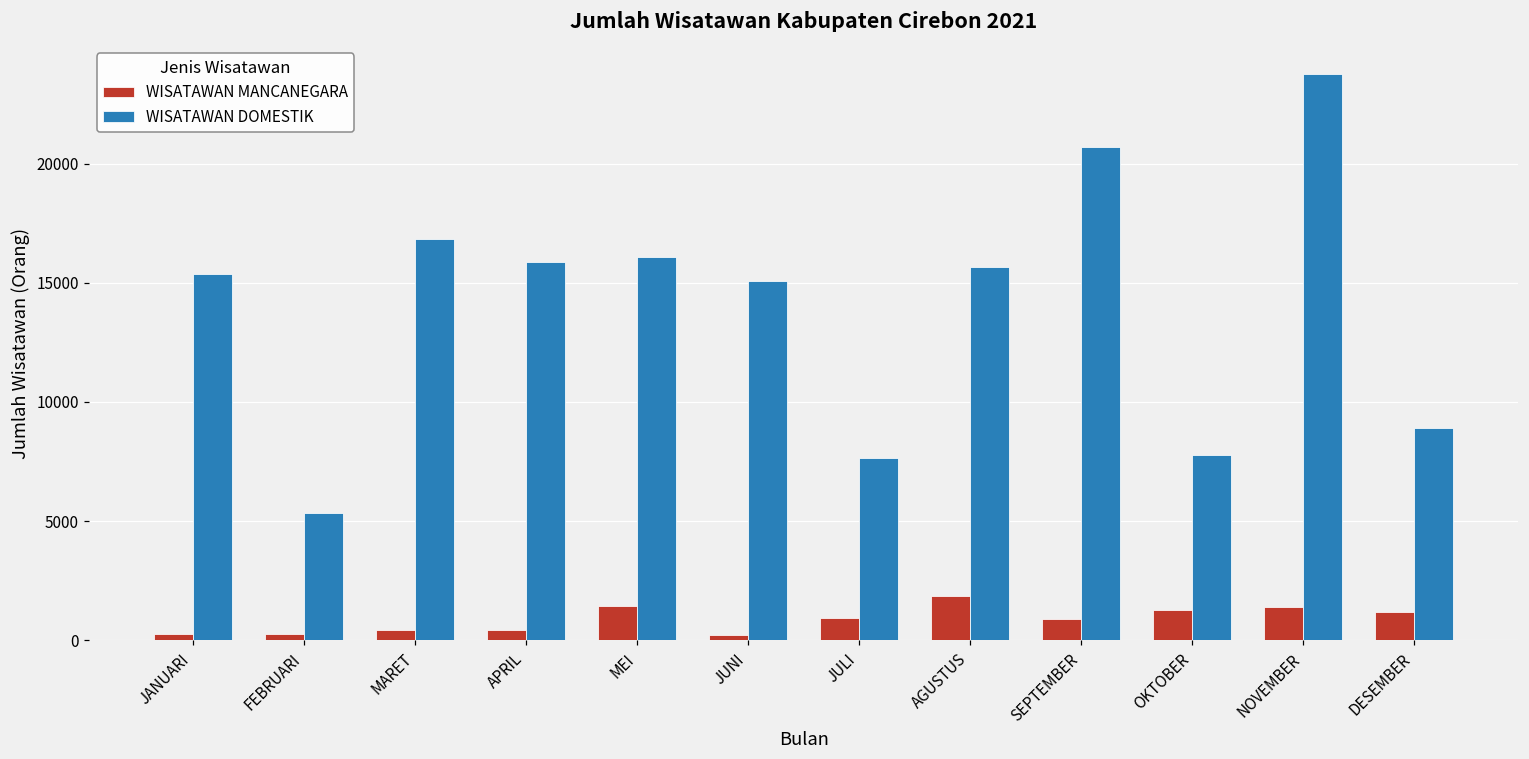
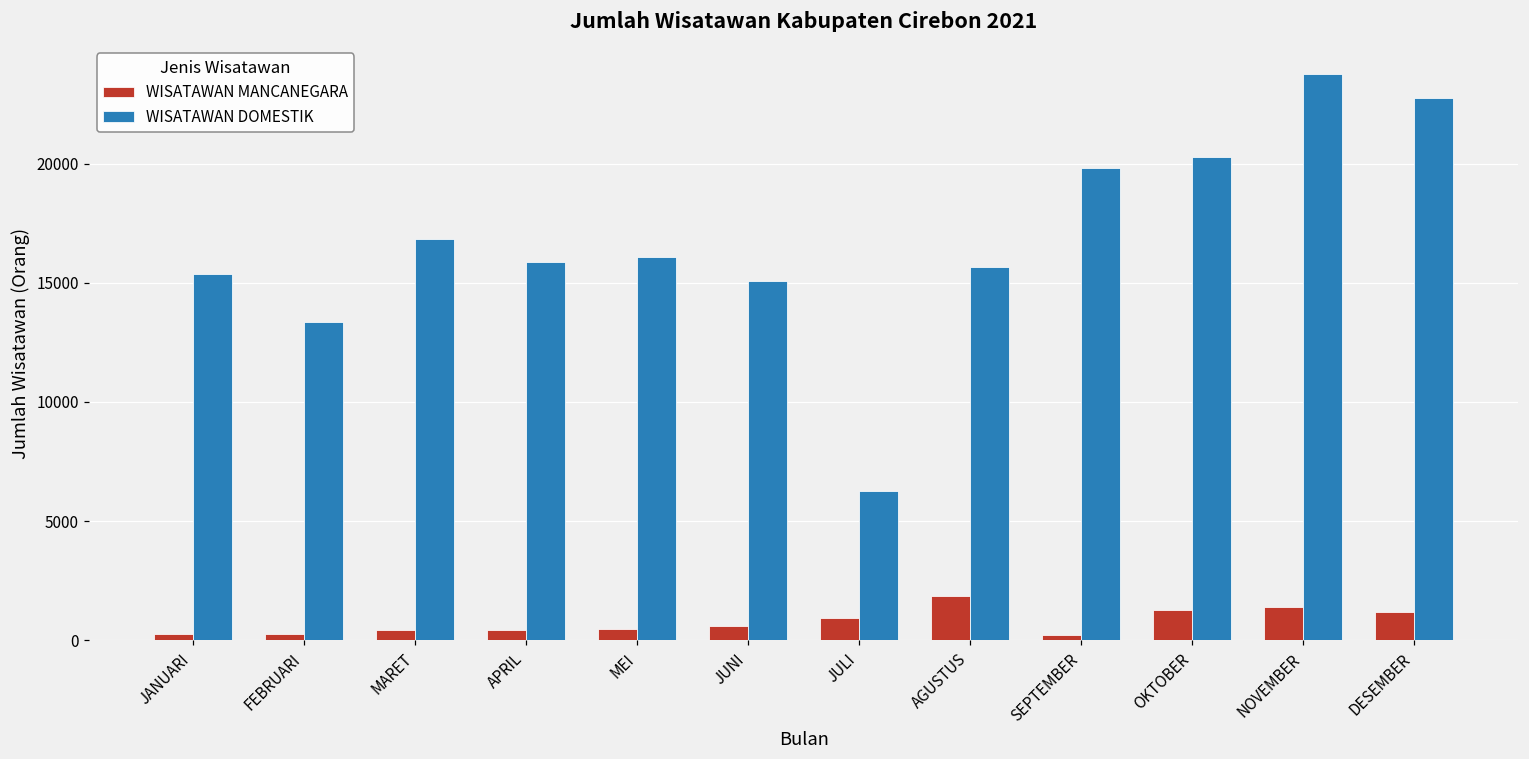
WISATAWAN DOMESTIK, FEBRUARI: 5300 -> 13400
WISATAWAN MANCANEGARA, MEI: 1400 -> 500
WISATAWAN MANCANEGARA, JUNI: 200 -> 600
WISATAWAN DOMESTIK, JULI: 7700 -> 6300
WISATAWAN MANCANEGARA, SEPTEMBER: 900 -> 200
WISATAWAN DOMESTIK, SEPTEMBER: 20700 -> 19800
WISATAWAN DOMESTIK, OKTOBER: 7800 -> 20300
WISATAWAN DOMESTIK, DESEMBER: 8900 -> 22700
